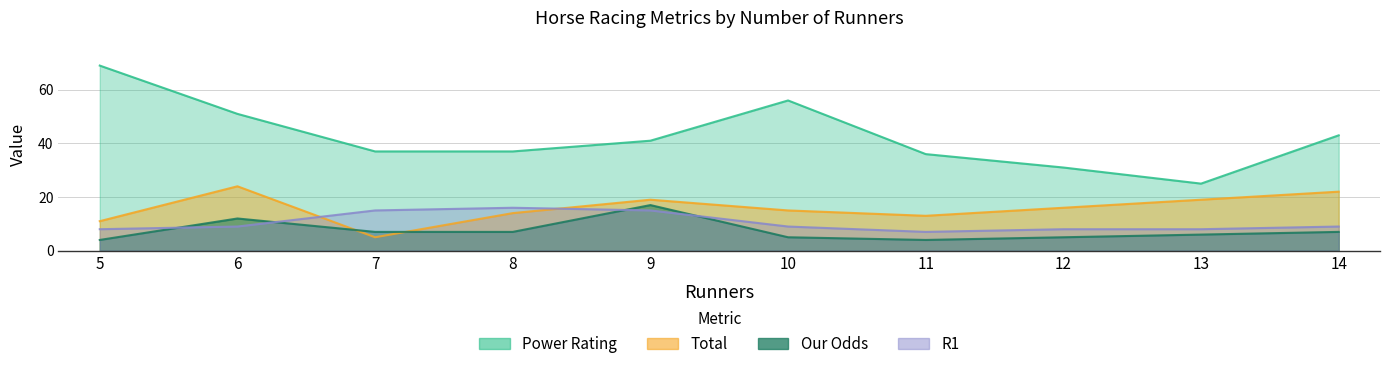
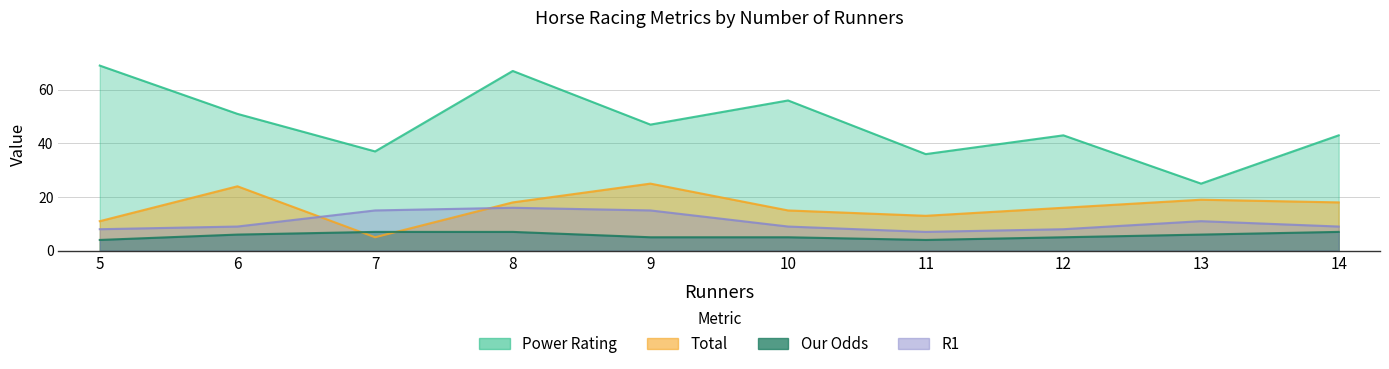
Our Odds, 6: 12 -> 6
Power Rating, 8: 37 -> 67
Total, 8: 14 -> 18
Power Rating, 9: 41 -> 47
Total, 9: 19 -> 25
Our Odds, 9: 17 -> 5
Power Rating, 12: 31 -> 43
R1, 13: 8 -> 11
Total, 14: 22 -> 18
